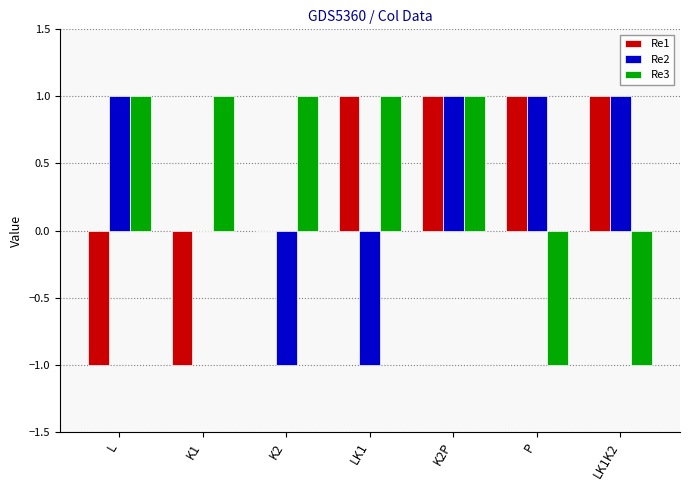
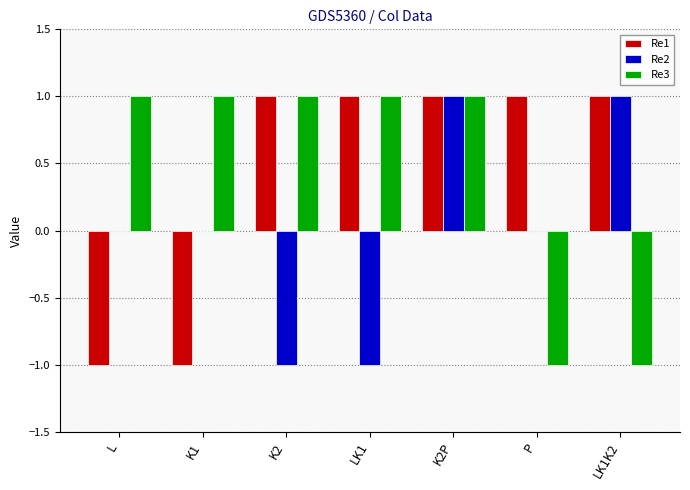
Re2, L: 1 -> 0
Re1, K2: 0 -> 1
Re2, P: 1 -> 0
